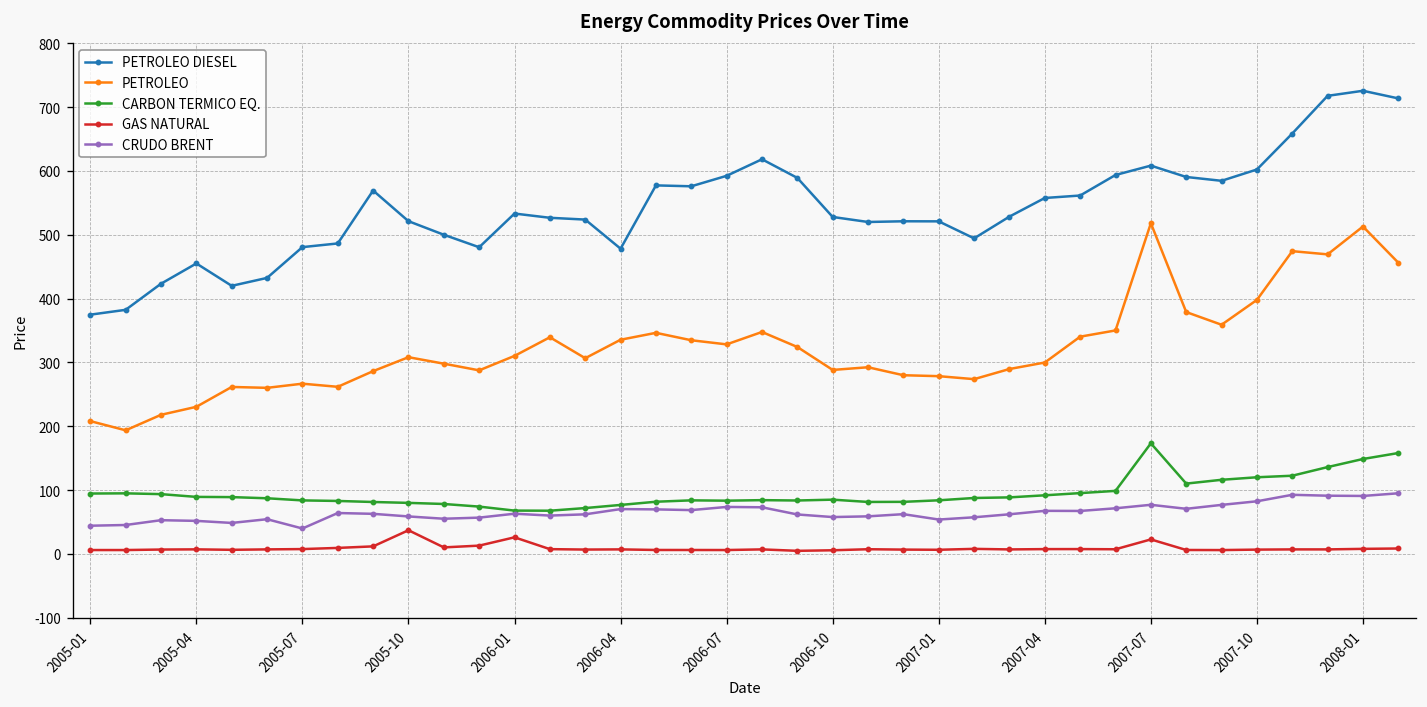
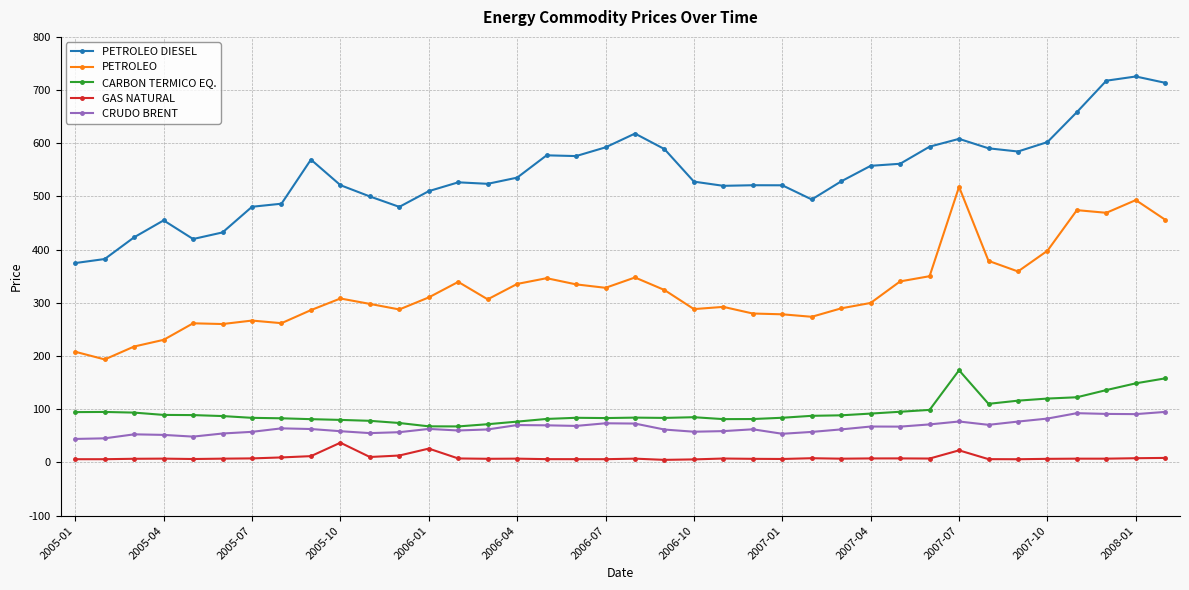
CRUDO BRENT, 2005-07: 40 -> 60
PETROLEO DIESEL, 2006-01: 530 -> 510
PETROLEO DIESEL, 2006-04: 480 -> 540
PETROLEO, 2008-01: 510 -> 490
